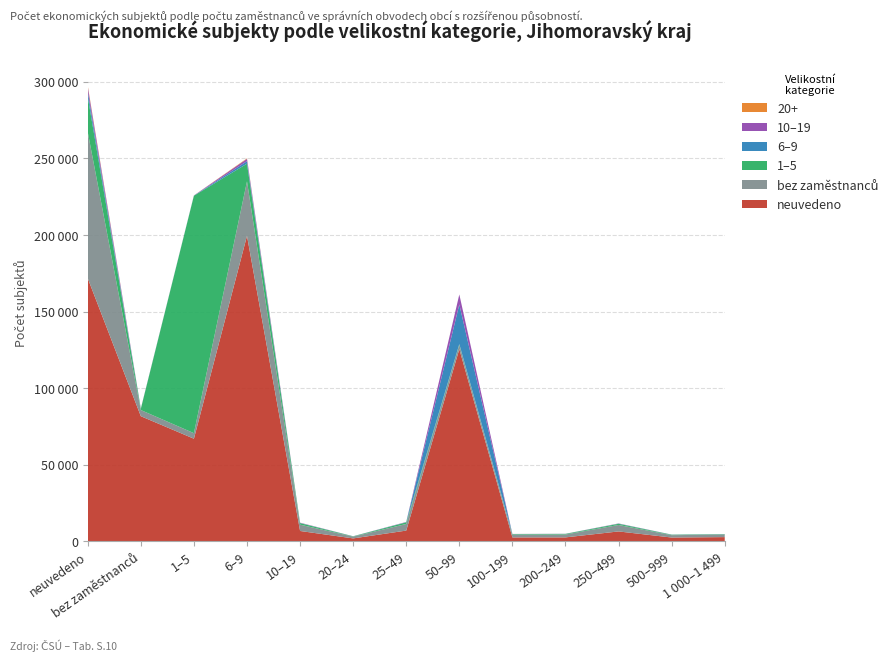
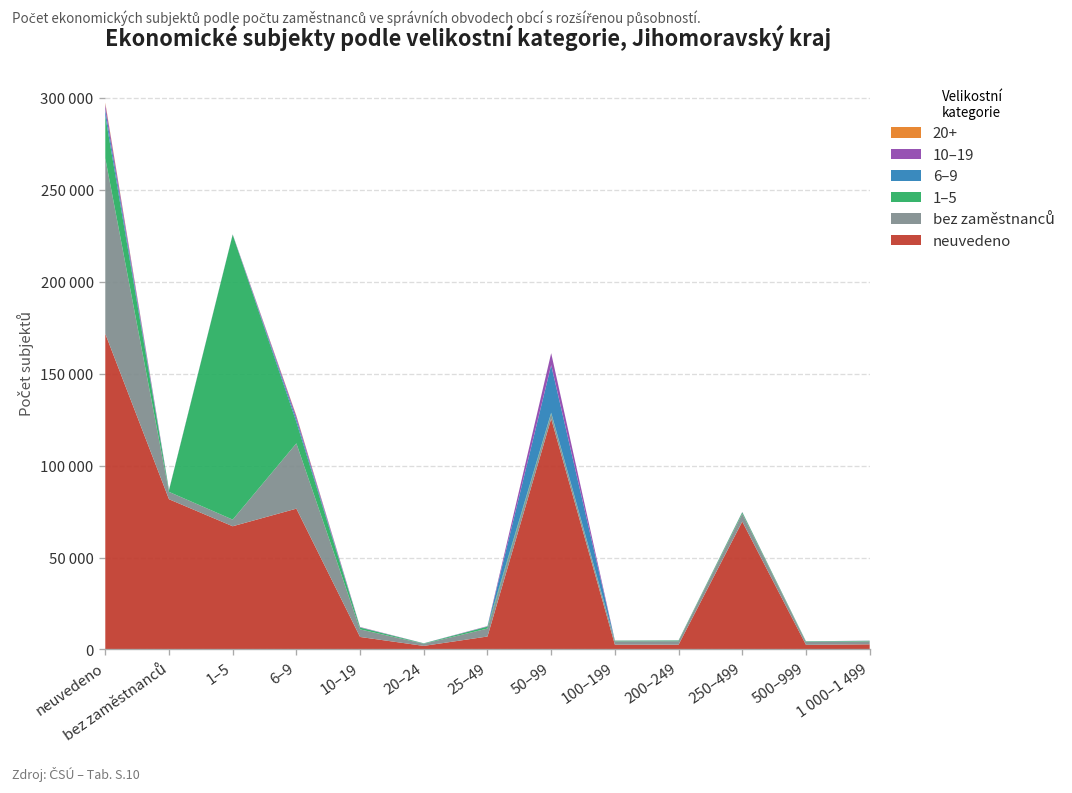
neuvedeno, 6–9: 199000 -> 77000
neuvedeno, 250–499: 7000 -> 70000
